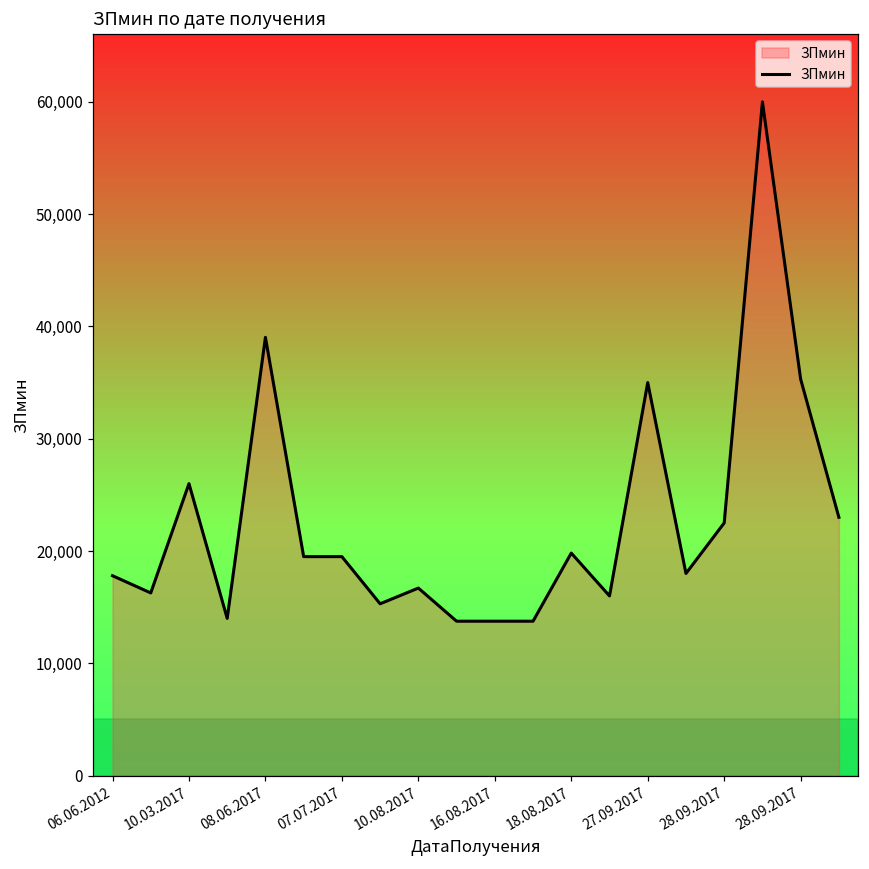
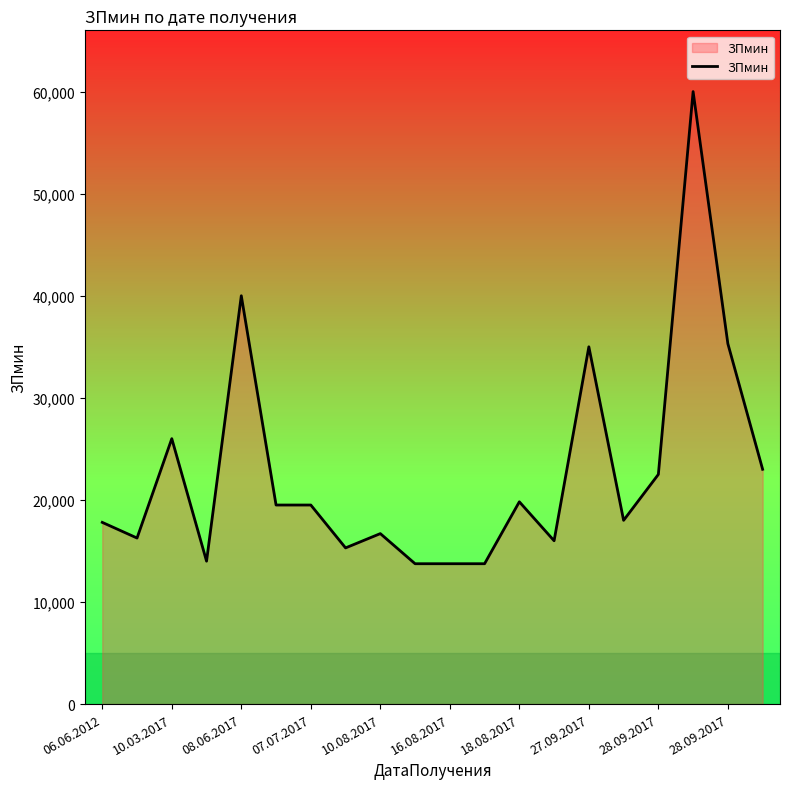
08.06.2017: 39,000 -> 40,000
